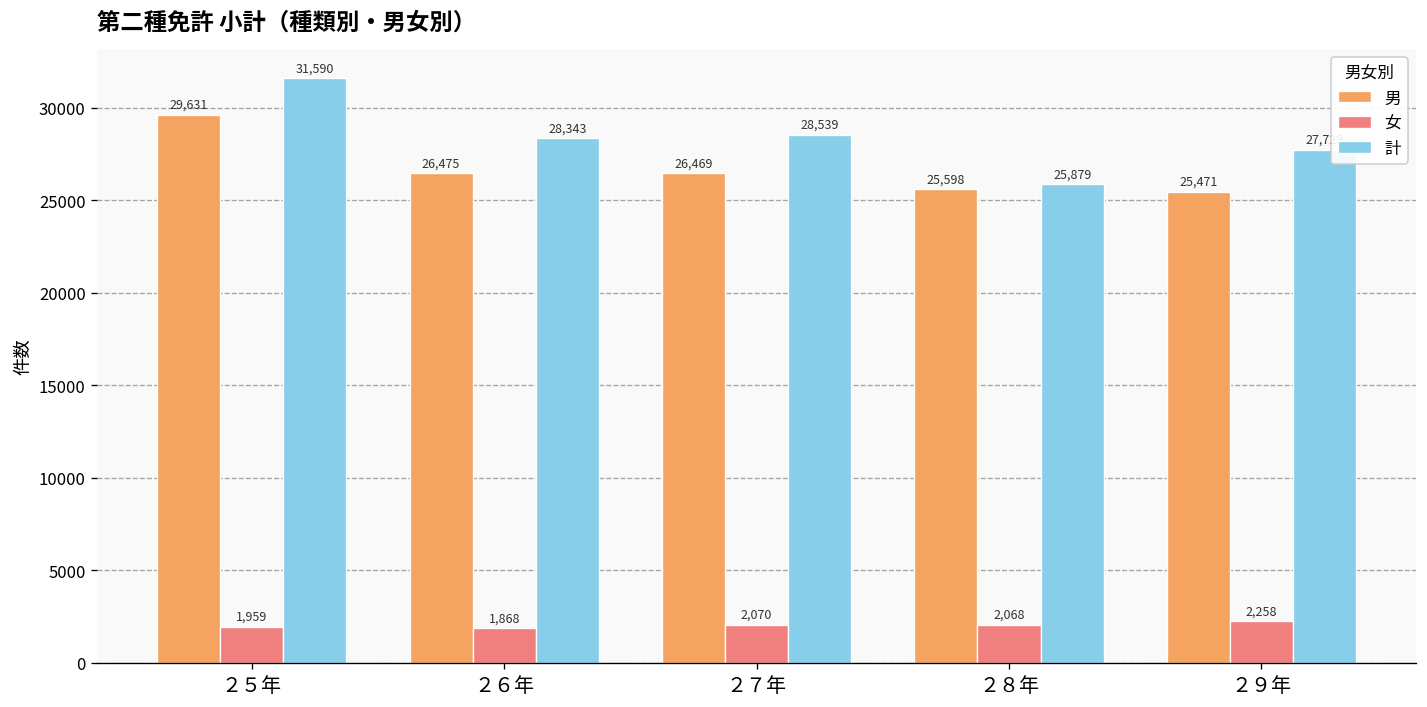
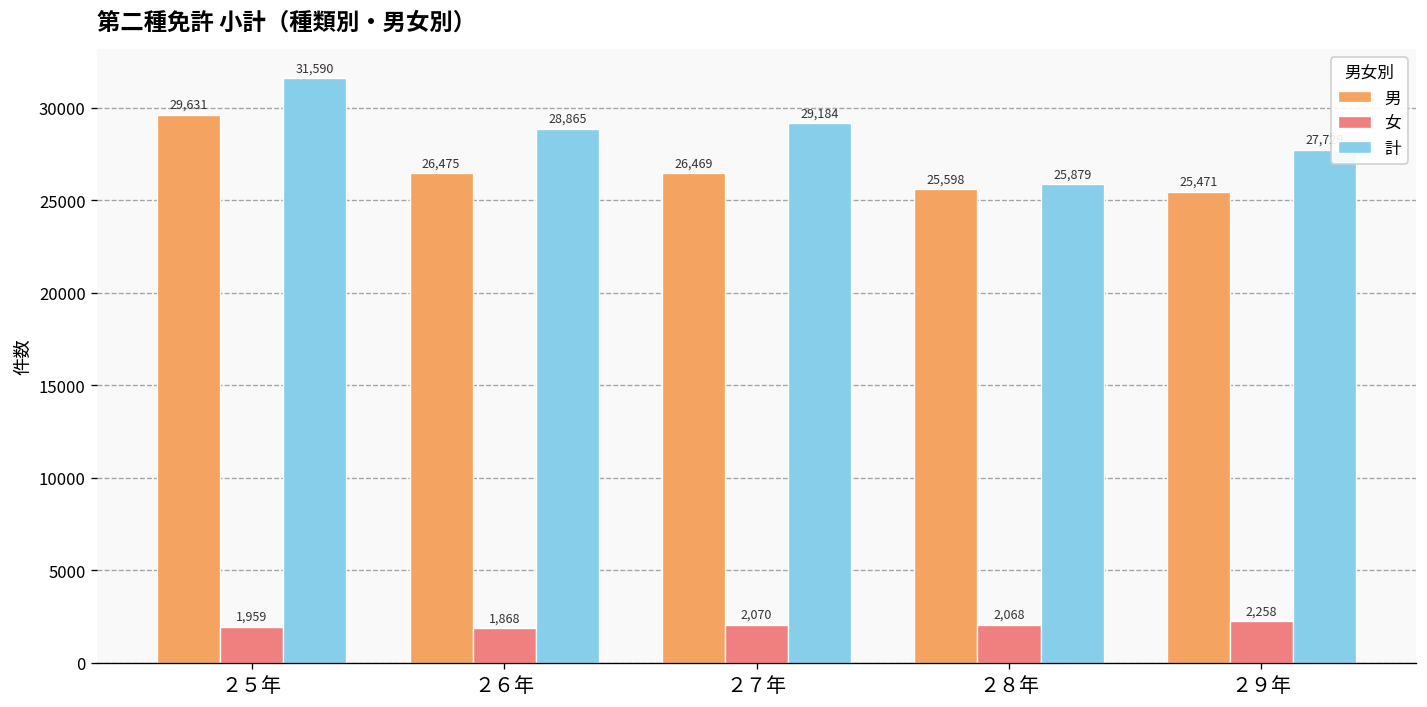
計, ２６年: 28,343 -> 28,865
計, ２７年: 28,539 -> 29,184
